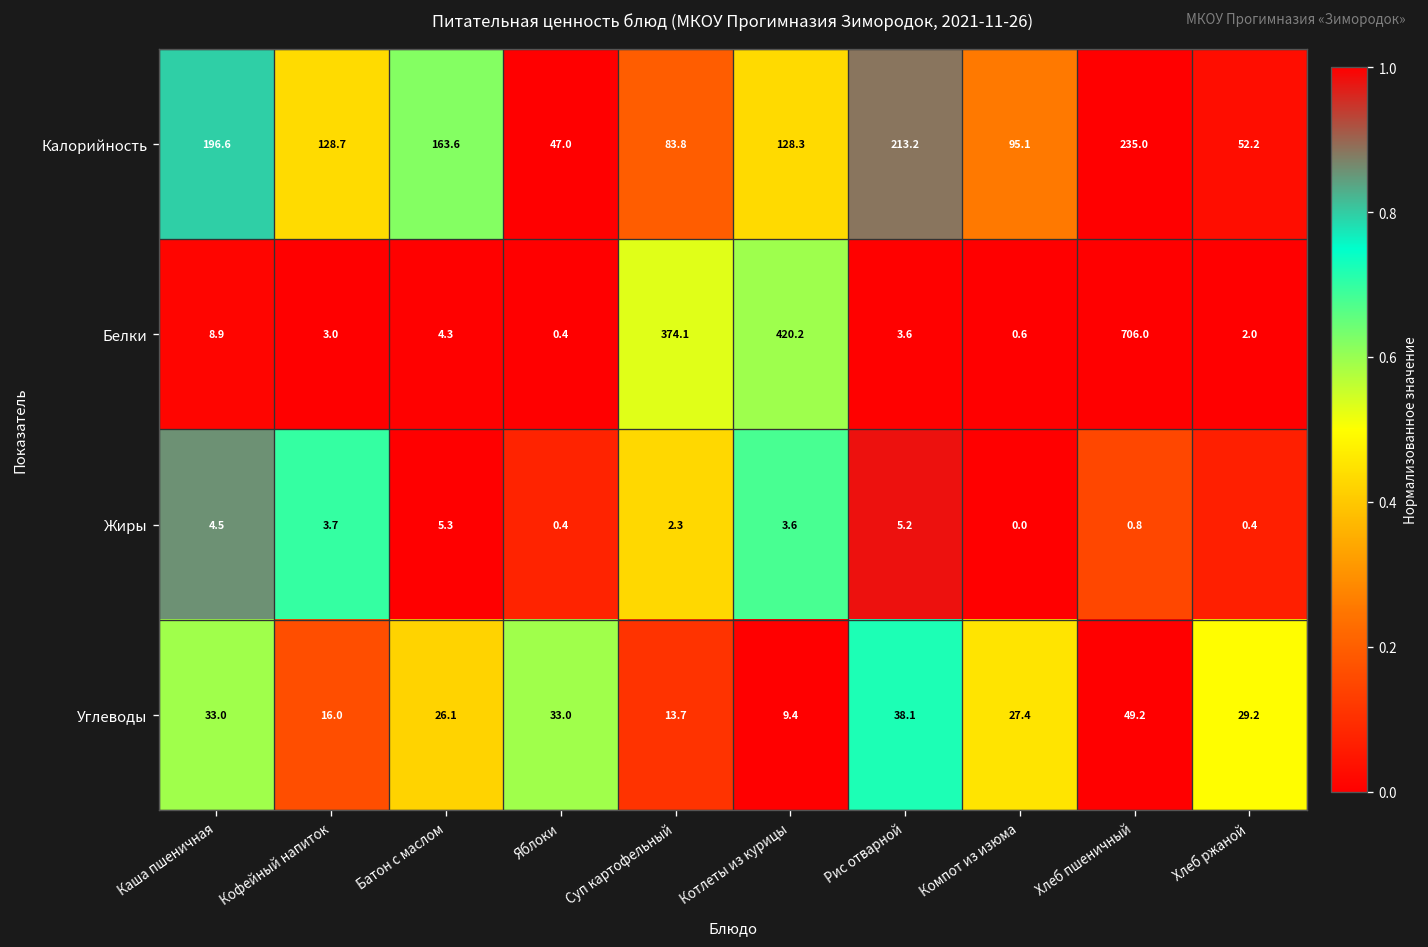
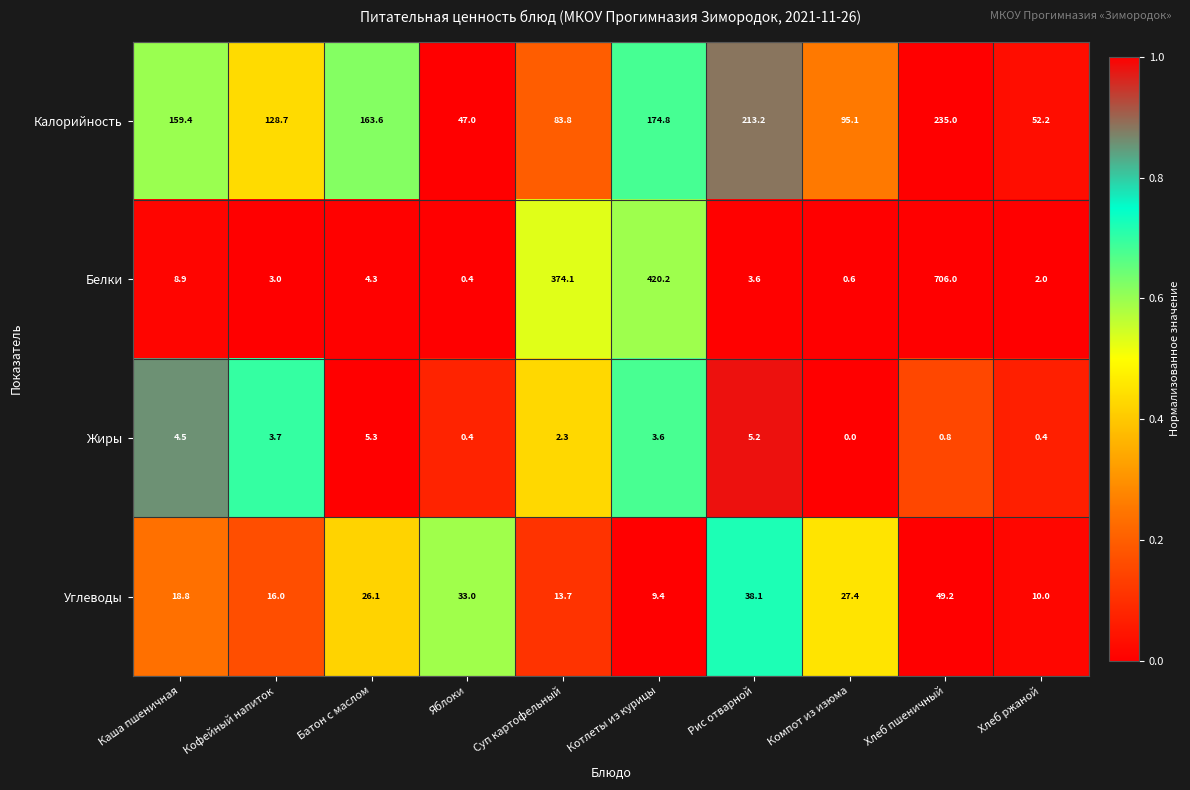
Калорийность, Каша пшеничная: 196.6 -> 159.4
Калорийность, Котлеты из курицы: 128.3 -> 174.8
Углеводы, Каша пшеничная: 33.0 -> 18.8
Углеводы, Хлеб ржаной: 29.2 -> 10.0
